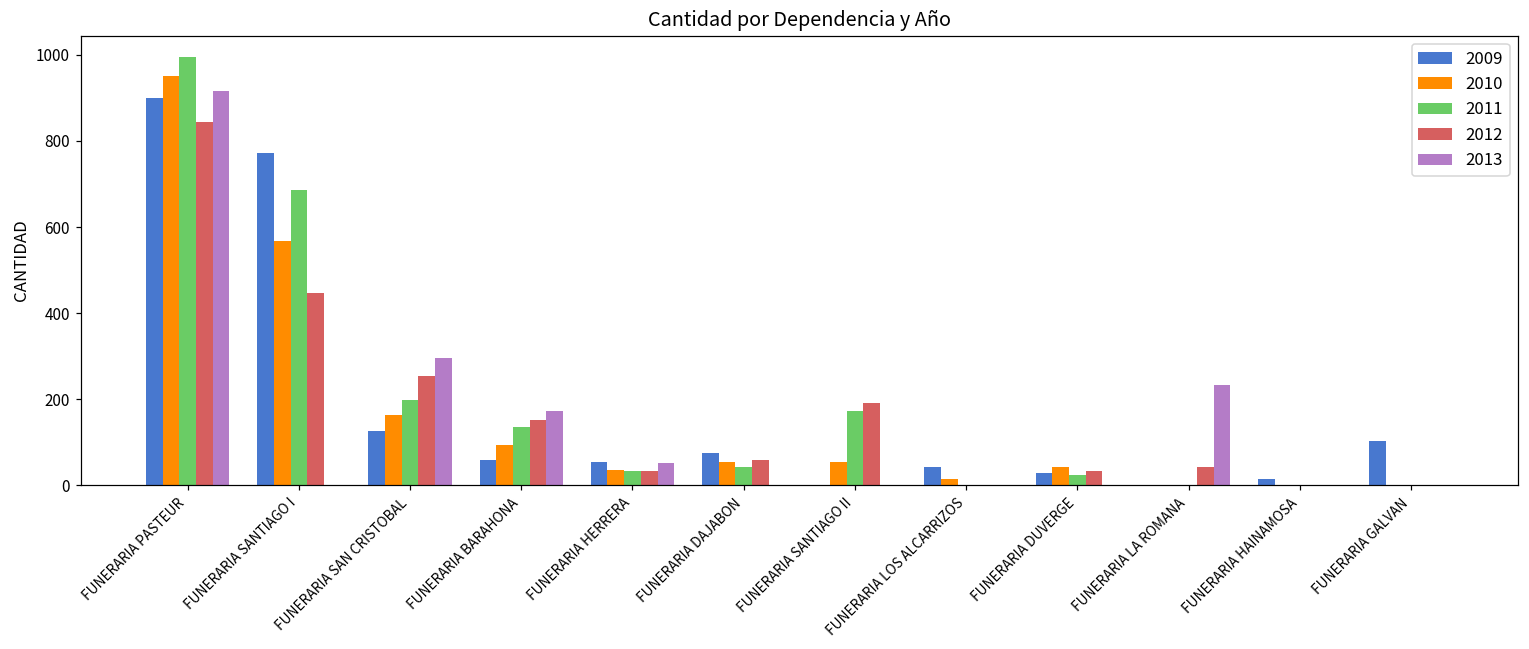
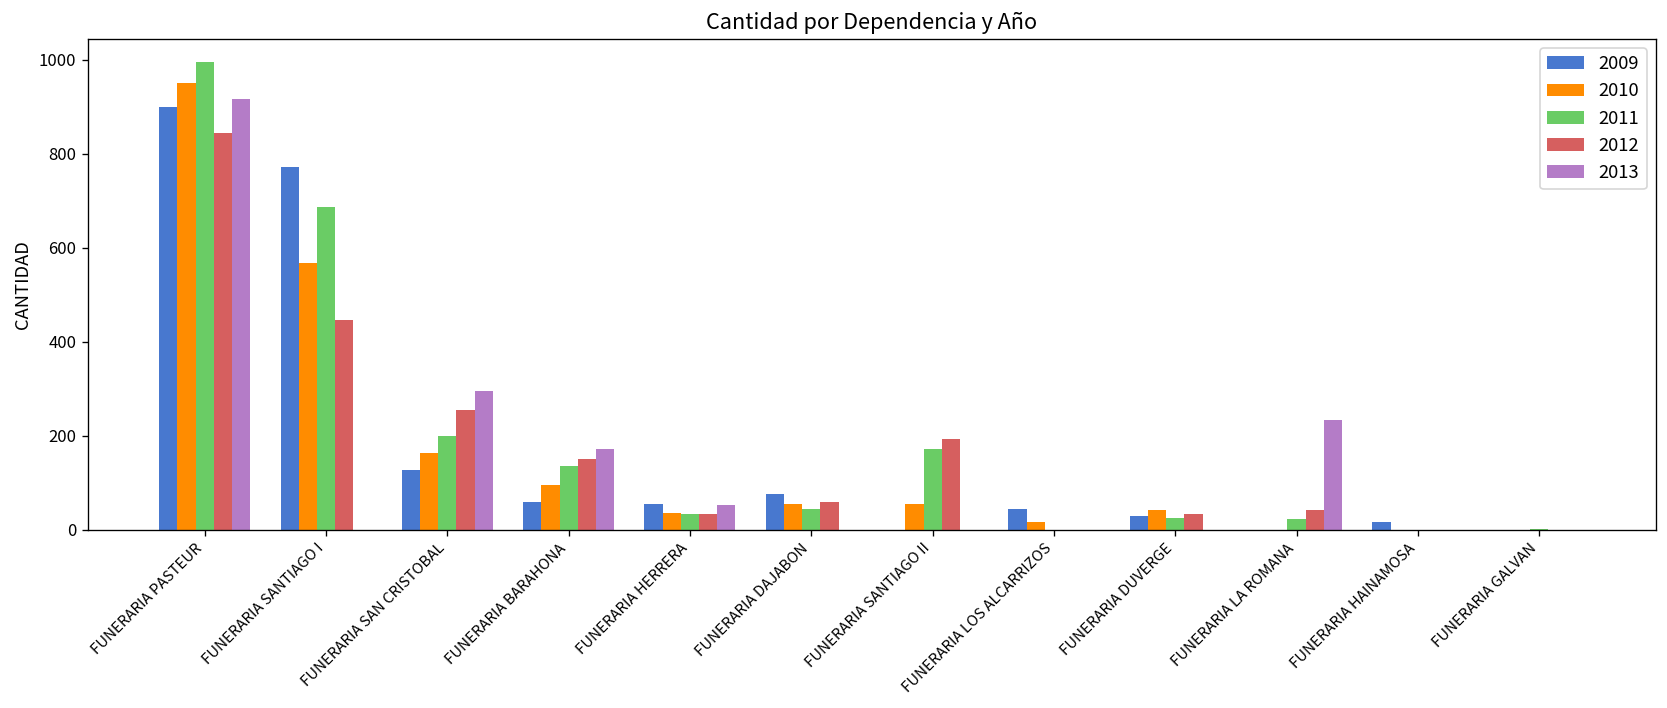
2011, FUNERARIA LA ROMANA: 0 -> 20
2009, FUNERARIA GALVAN: 100 -> 0
